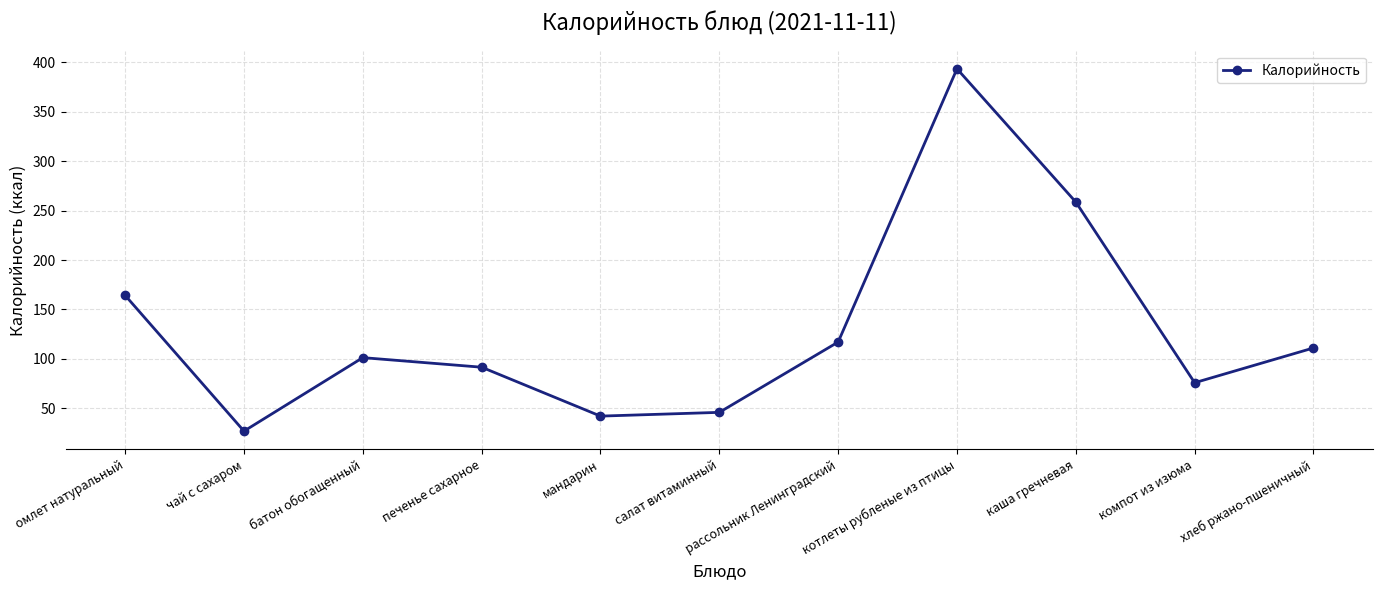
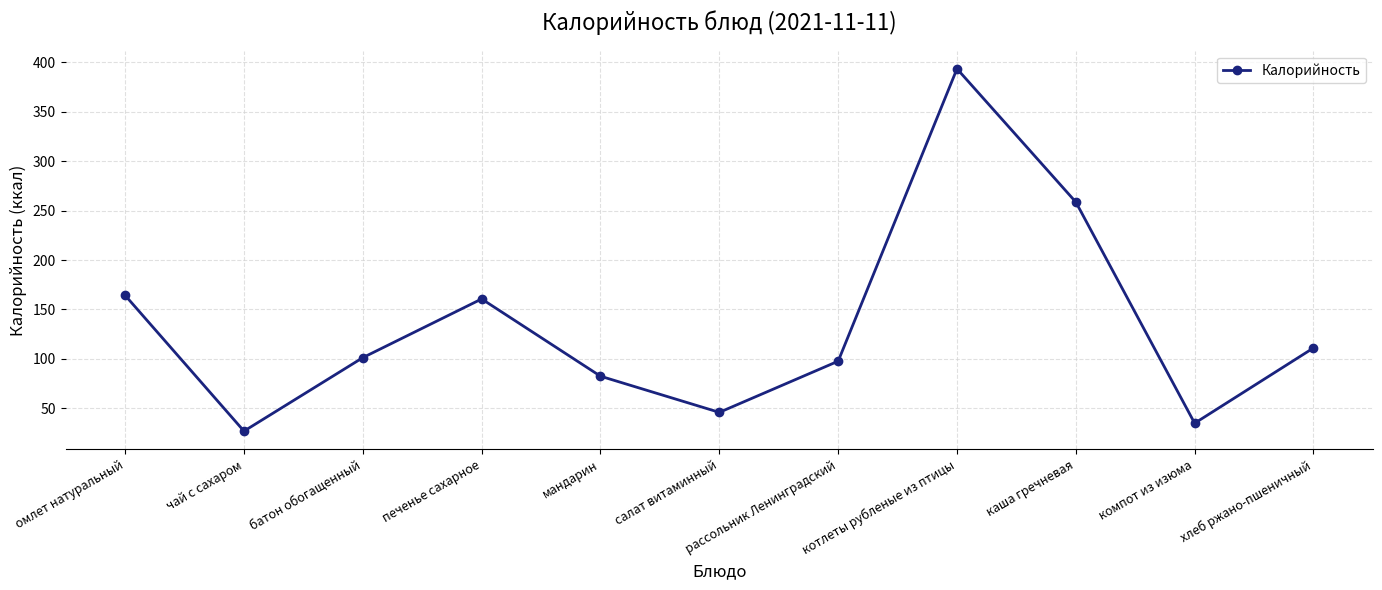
печенье сахарное: 90 -> 160
мандарин: 40 -> 80
рассольник Ленинградский: 120 -> 100
компот из изюма: 80 -> 30
